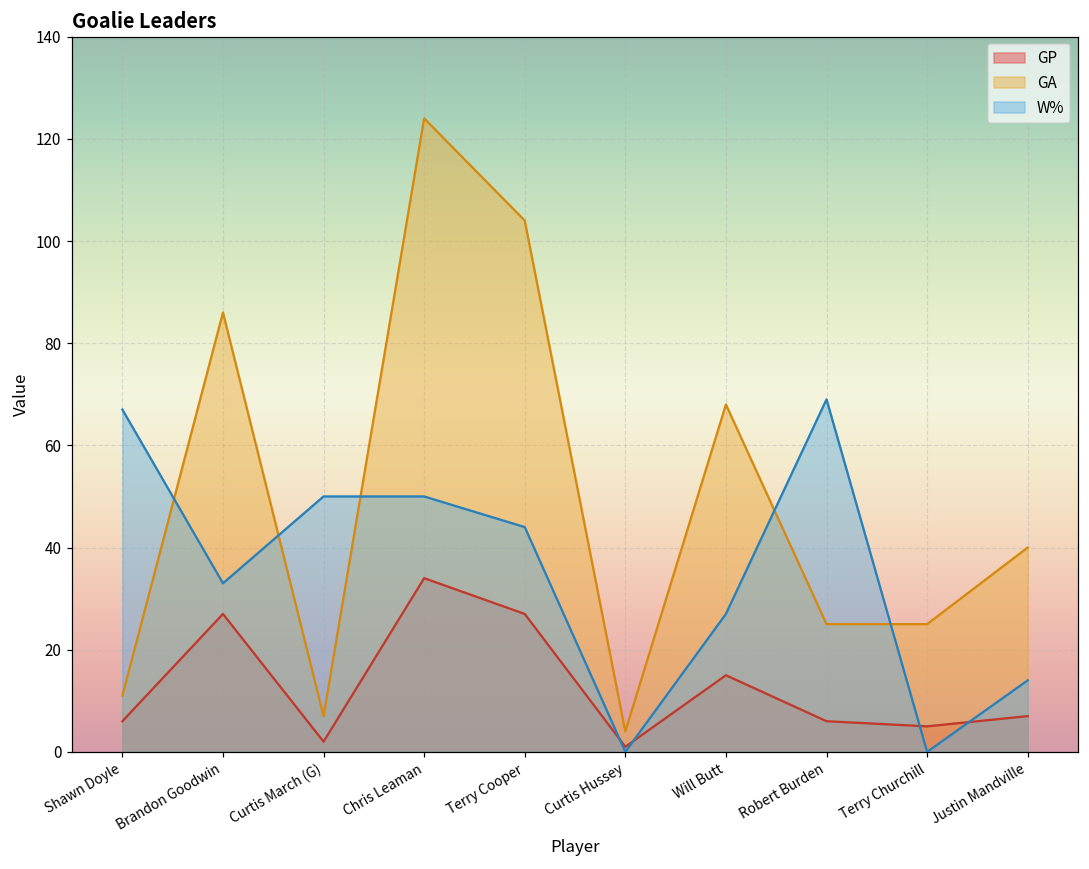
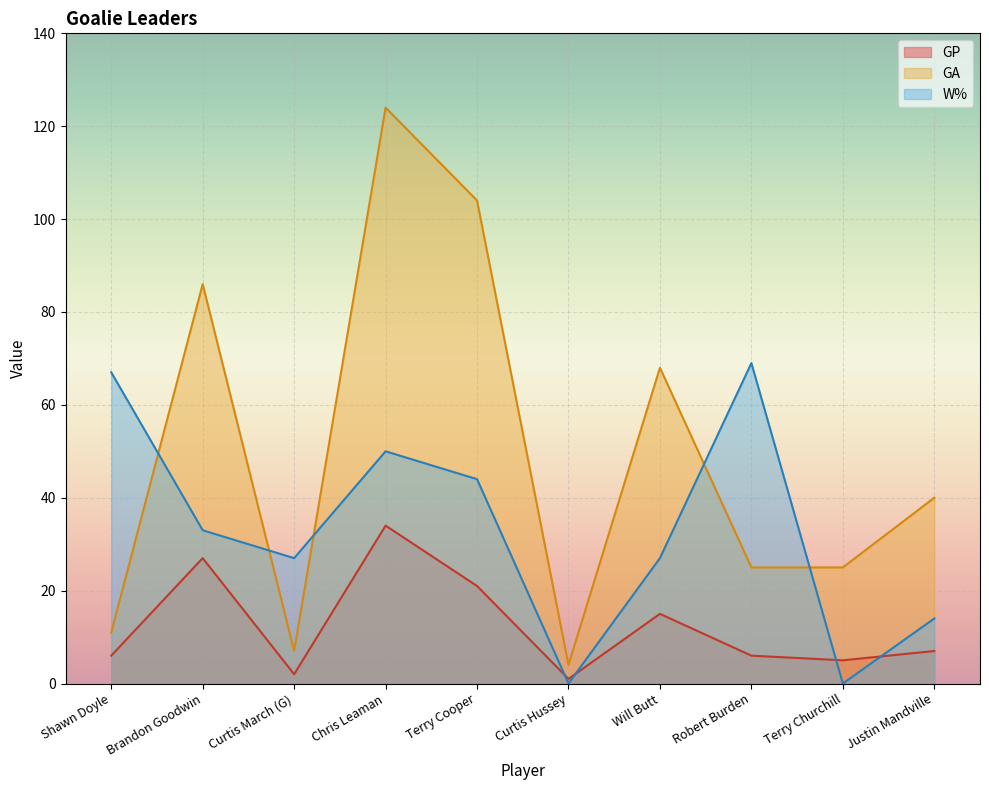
W%, Curtis March (G): 50 -> 27
GP, Terry Cooper: 27 -> 21
